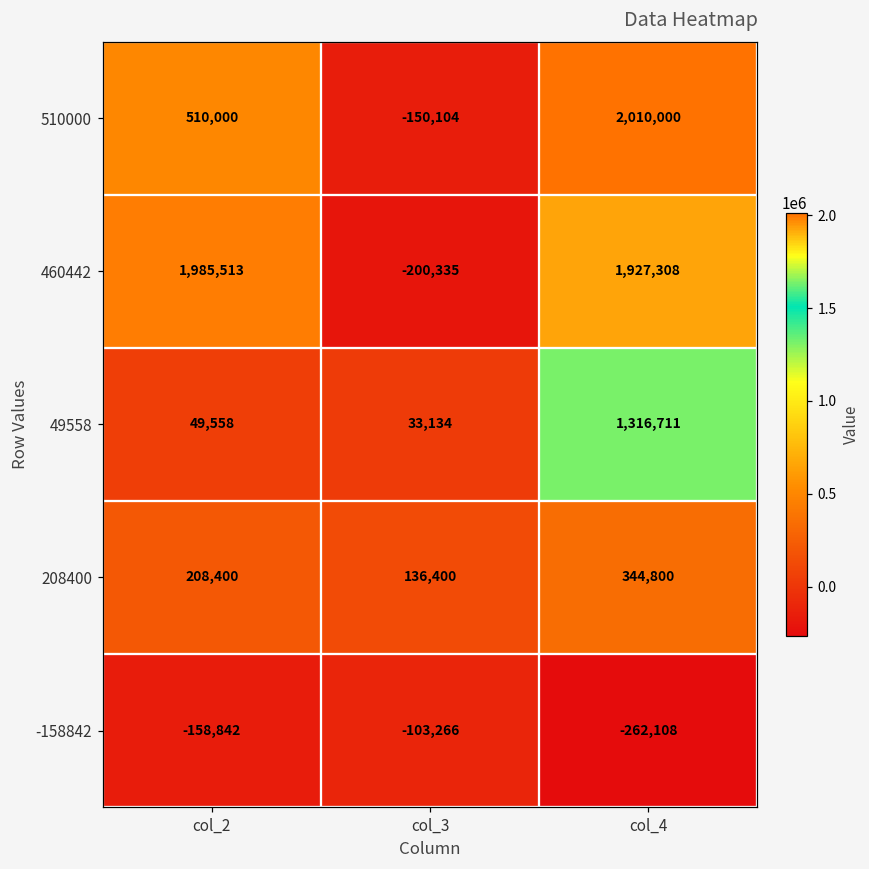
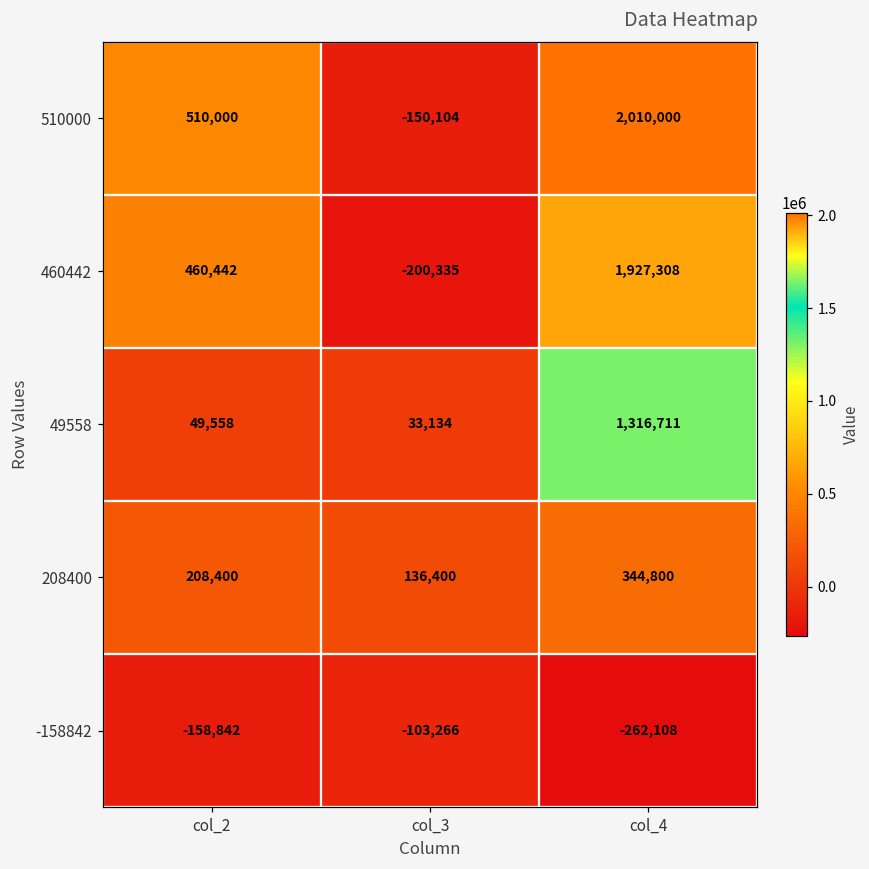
460442, col_2: 1,985,513 -> 460,442
